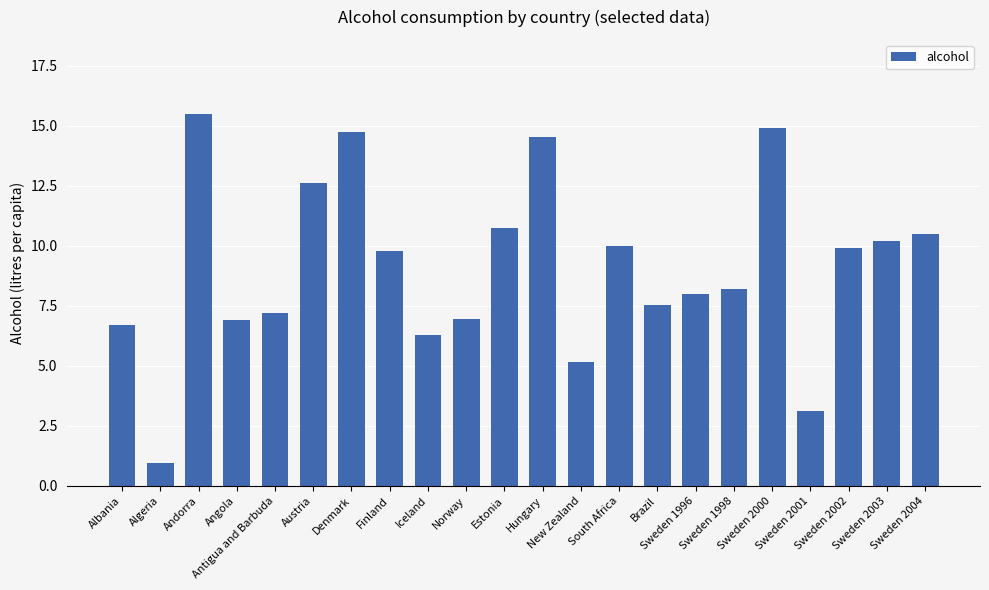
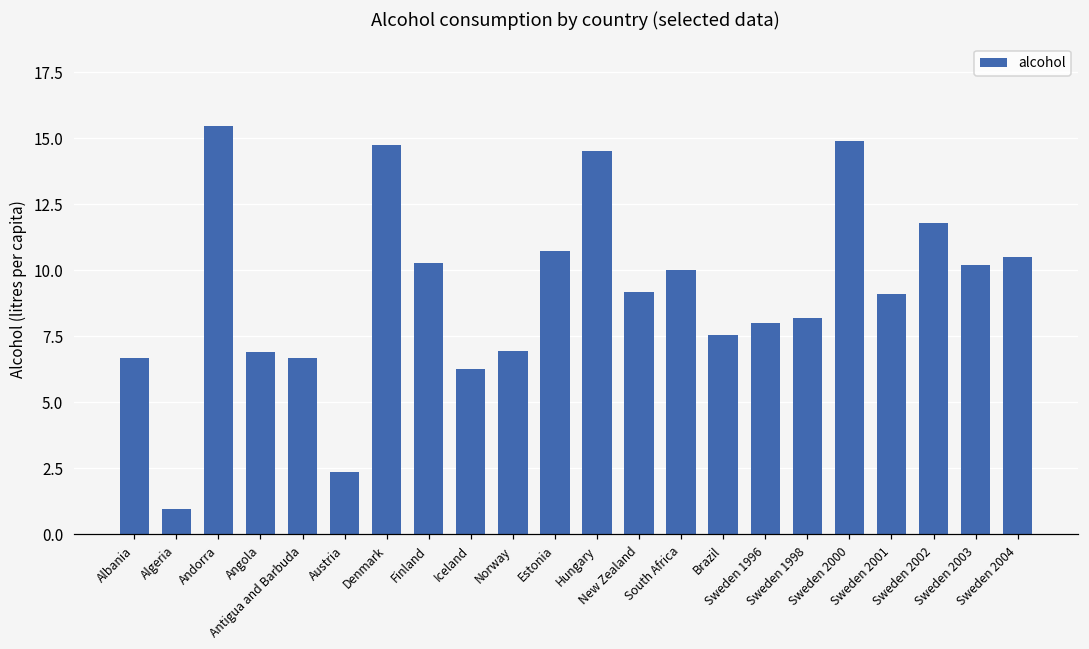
Antigua and Barbuda: 7.2 -> 6.7
Austria: 12.6 -> 2.4
Finland: 9.8 -> 10.3
New Zealand: 5.1 -> 9.2
Sweden 2001: 3.1 -> 9.1
Sweden 2002: 9.9 -> 11.8
